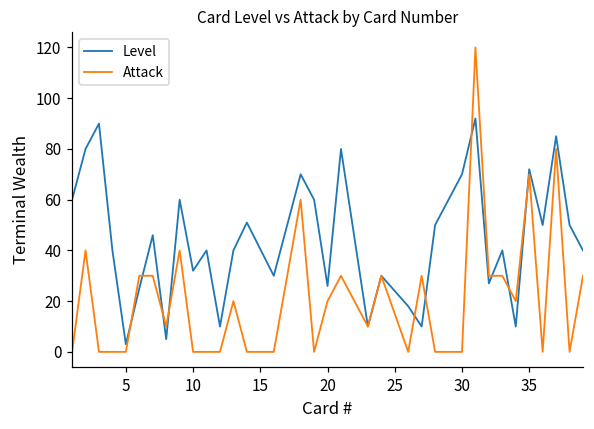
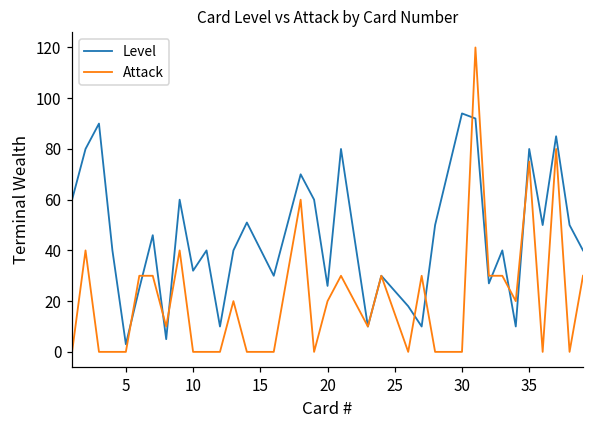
Level, 30: 70 -> 94
Level, 35: 72 -> 80
Attack, 35: 70 -> 75
